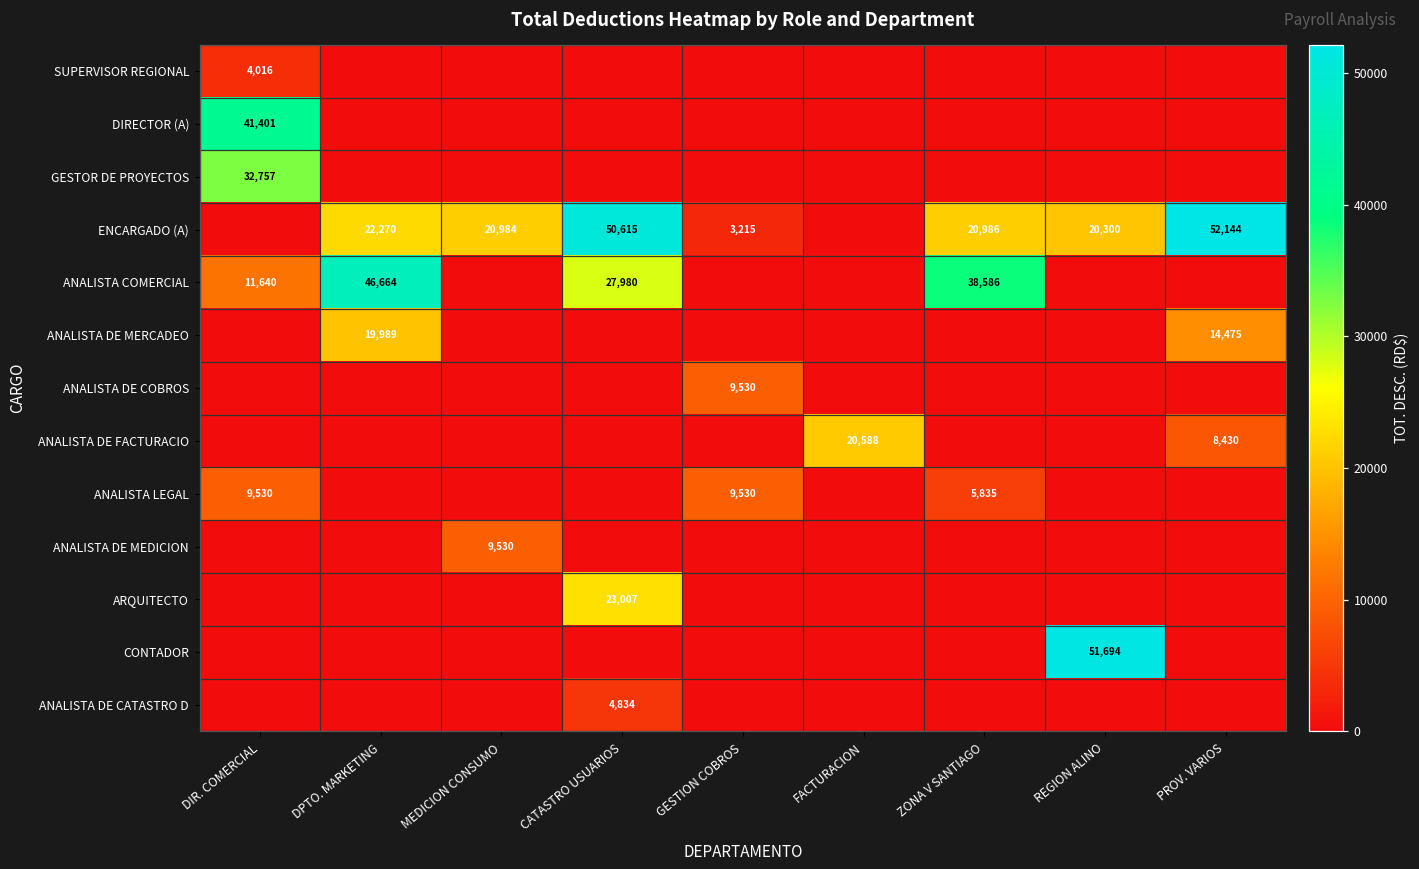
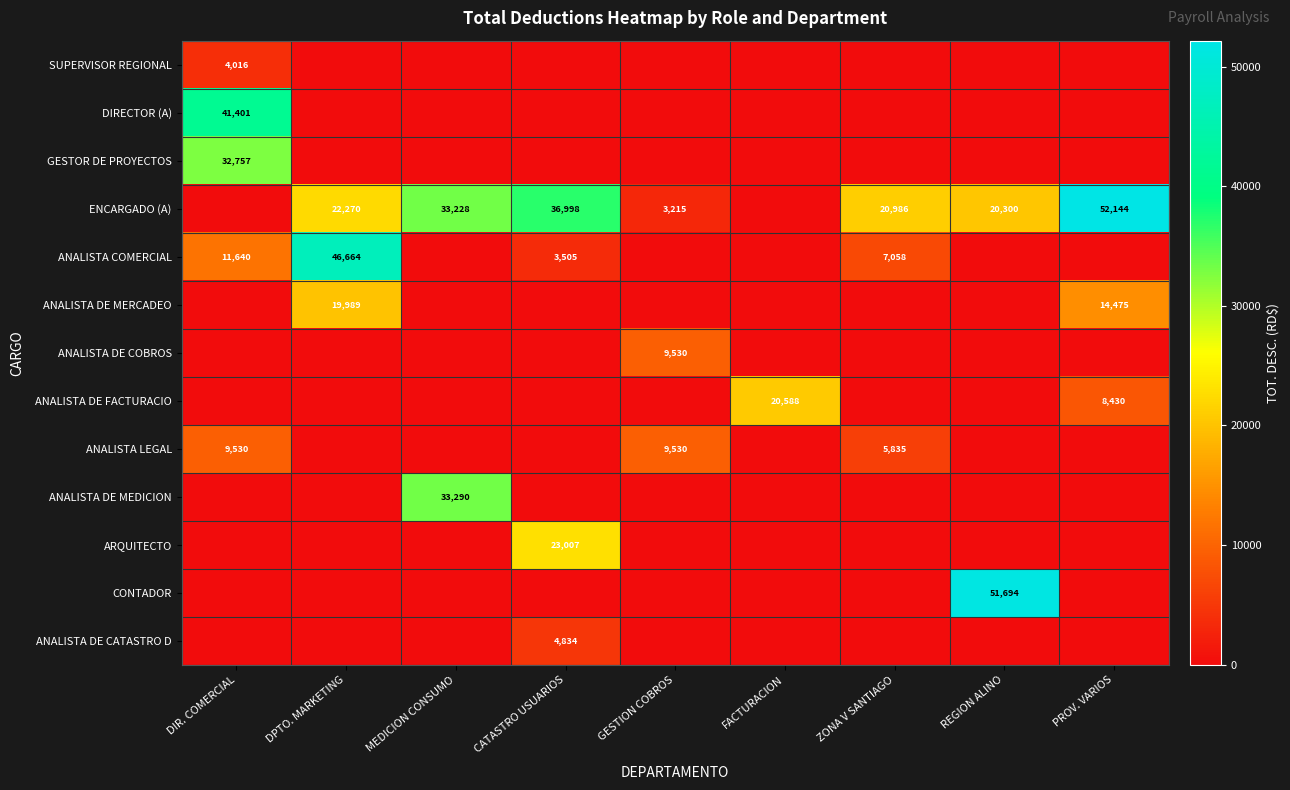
ENCARGADO (A), MEDICION CONSUMO: 20,984 -> 33,228
ENCARGADO (A), CATASTRO USUARIOS: 50,615 -> 36,998
ANALISTA COMERCIAL, CATASTRO USUARIOS: 27,980 -> 3,505
ANALISTA COMERCIAL, ZONA V SANTIAGO: 38,586 -> 7,058
ANALISTA DE MEDICION, MEDICION CONSUMO: 9,530 -> 33,290
